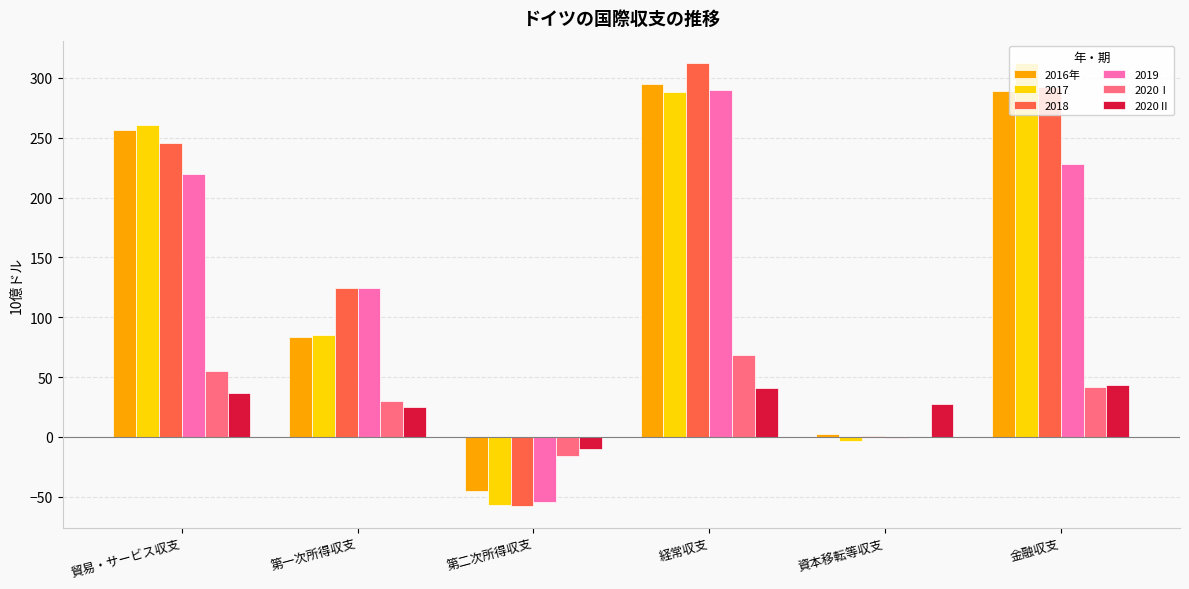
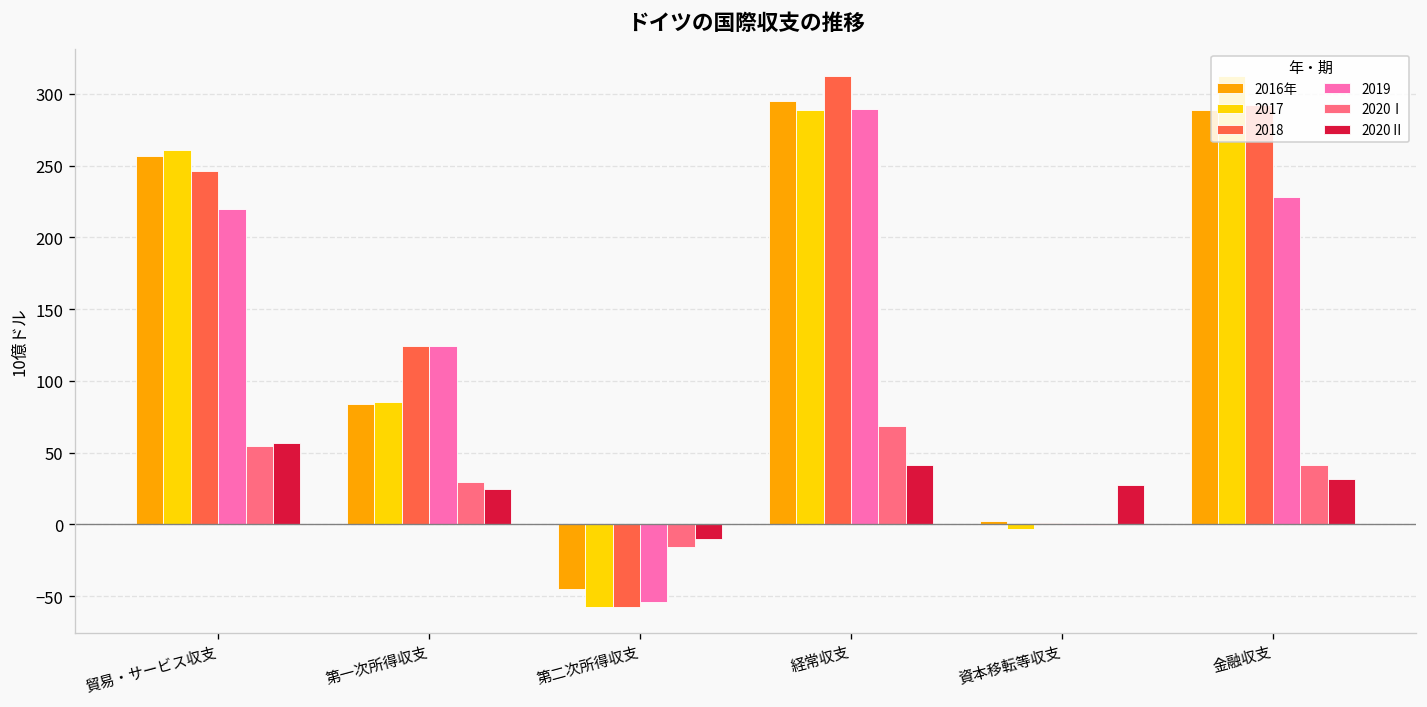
2020Ⅱ, 貿易・サービス収支: 37 -> 56
2020Ⅱ, 金融収支: 43 -> 31
